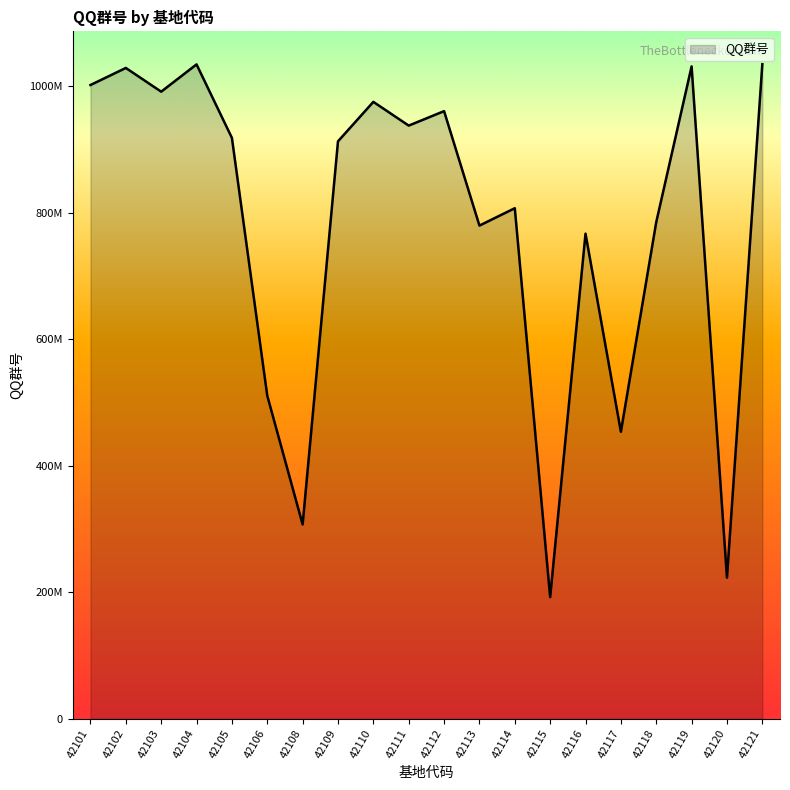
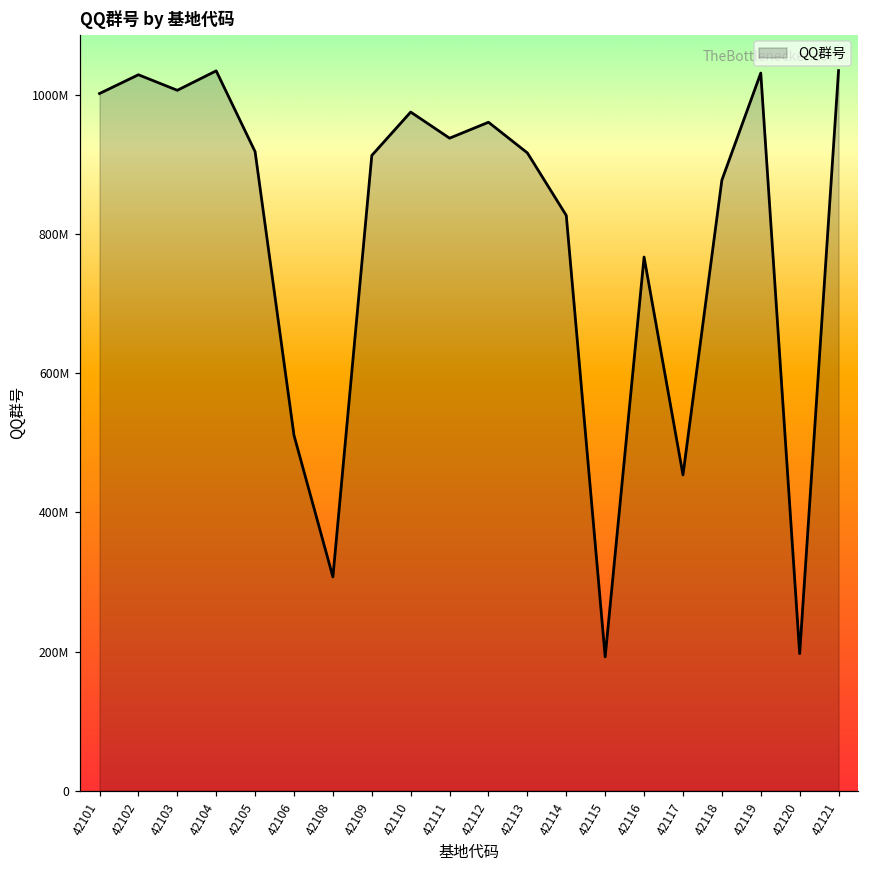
42103: 990000000 -> 1010000000
42113: 780000000 -> 920000000
42114: 810000000 -> 830000000
42118: 790000000 -> 880000000
42120: 220000000 -> 200000000
